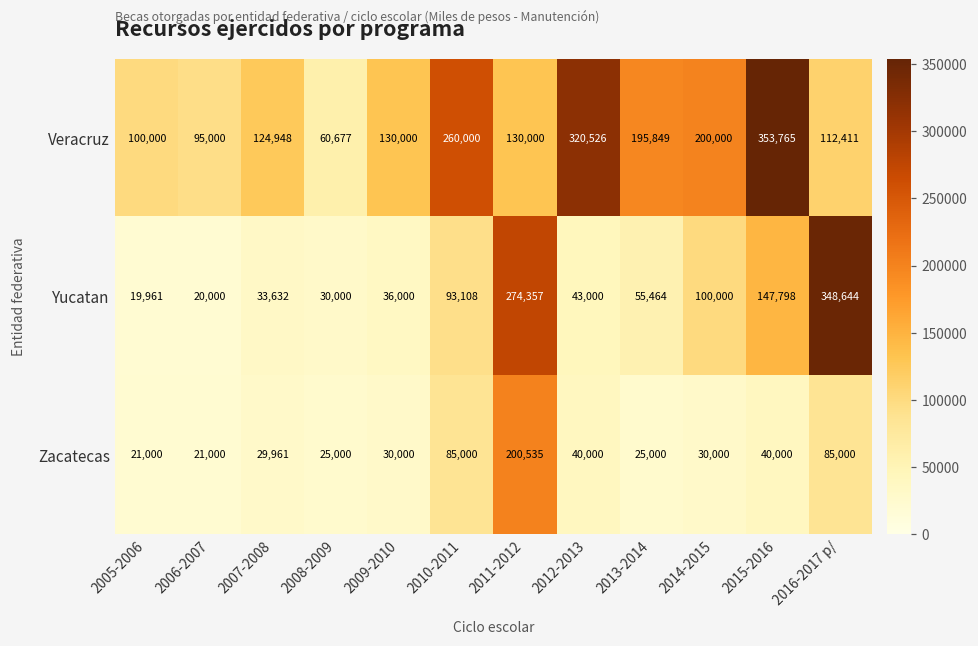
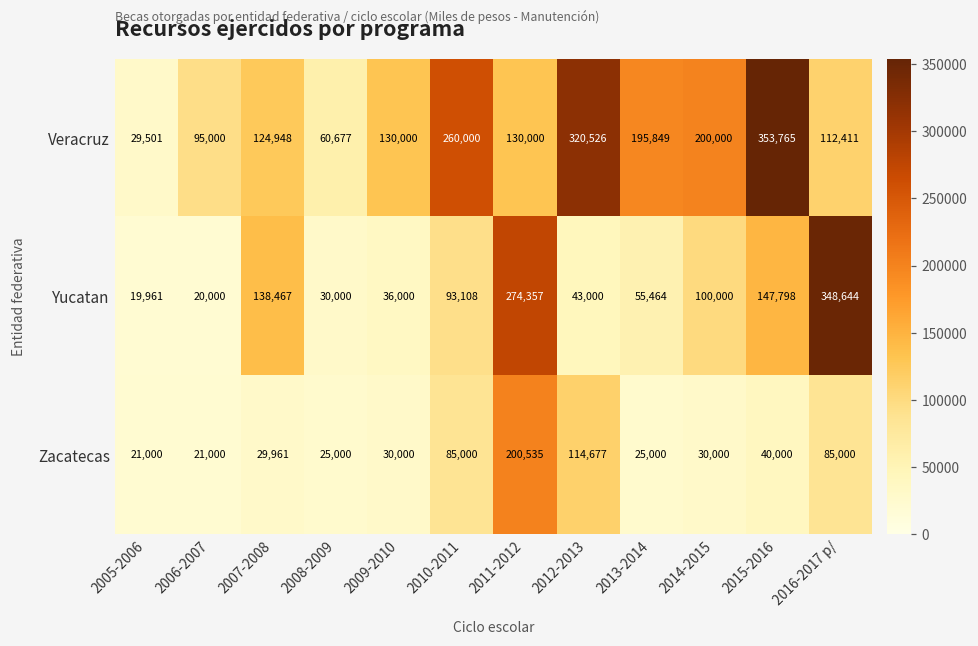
Veracruz, 2005-2006: 100,000 -> 29,501
Yucatan, 2007-2008: 33,632 -> 138,467
Zacatecas, 2012-2013: 40,000 -> 114,677
